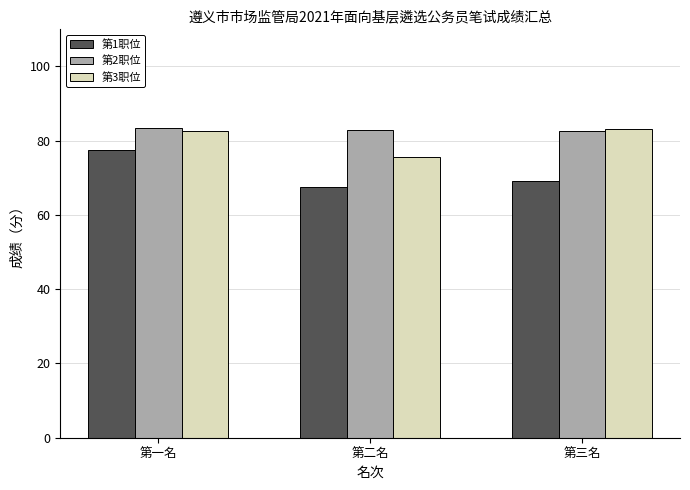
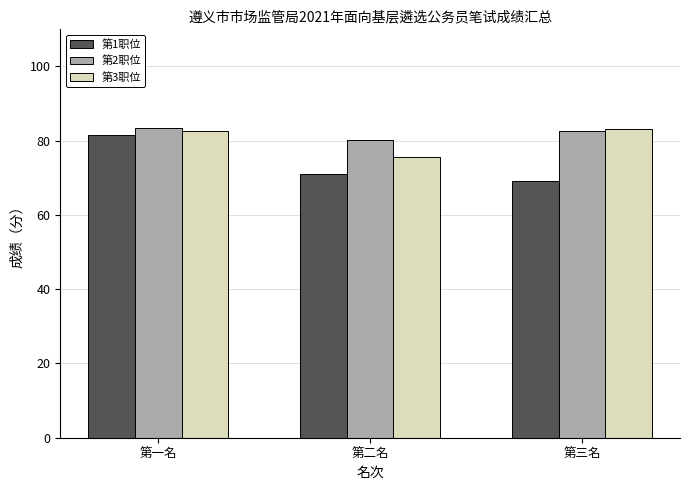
第1职位, 第一名: 78 -> 82
第1职位, 第二名: 68 -> 71
第2职位, 第二名: 83 -> 80
